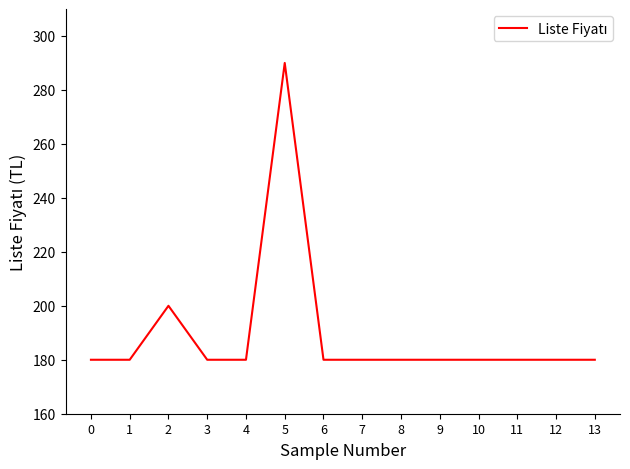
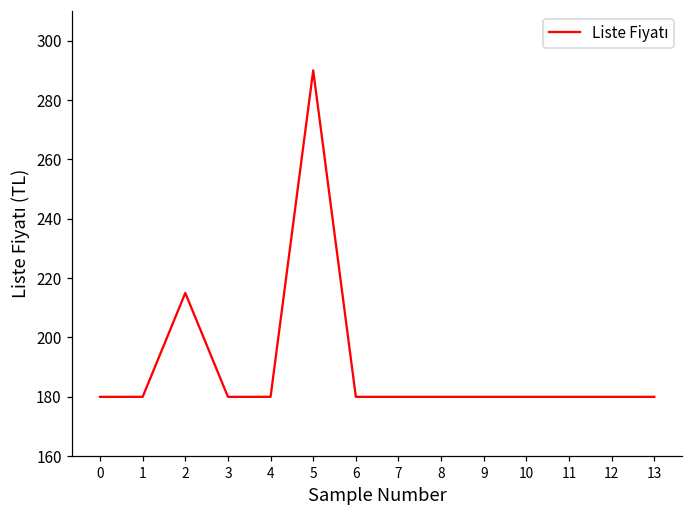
2: 200 -> 215
